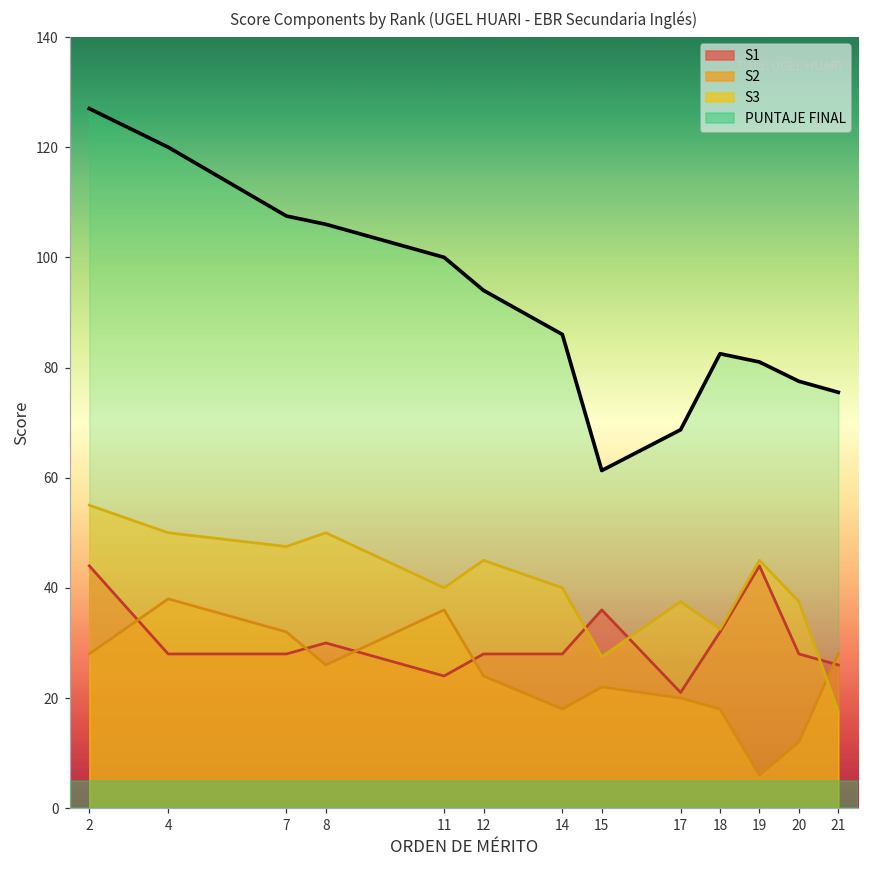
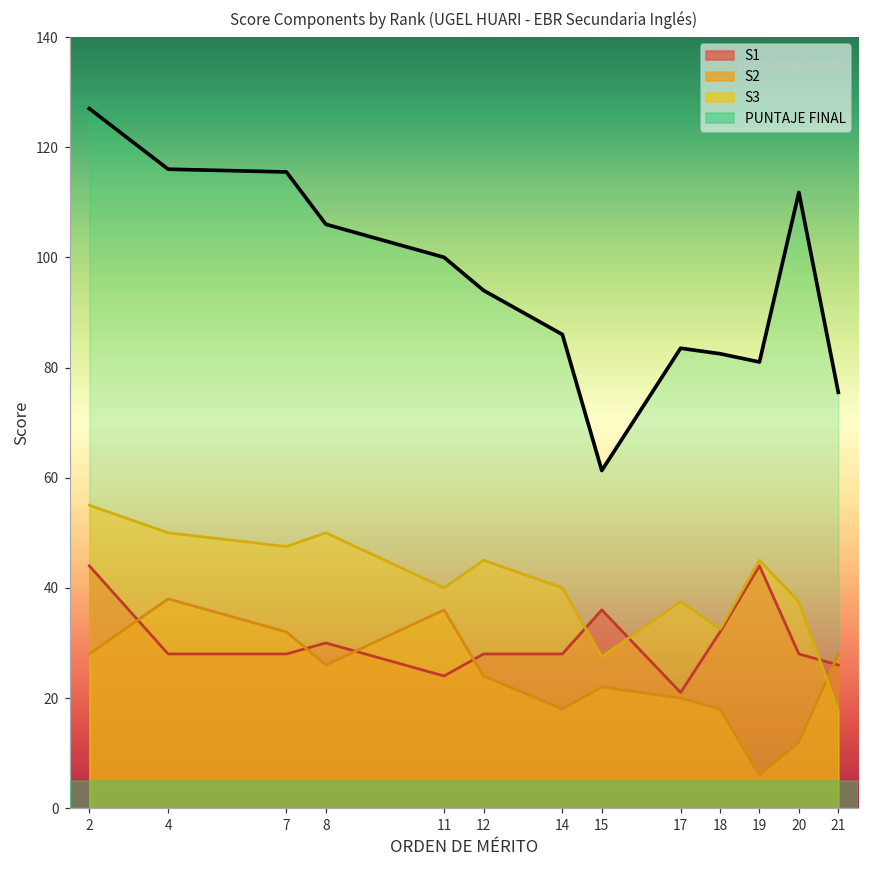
PUNTAJE FINAL, 4: 120 -> 116
PUNTAJE FINAL, 7: 108 -> 116
PUNTAJE FINAL, 17: 69 -> 84
PUNTAJE FINAL, 20: 78 -> 112
